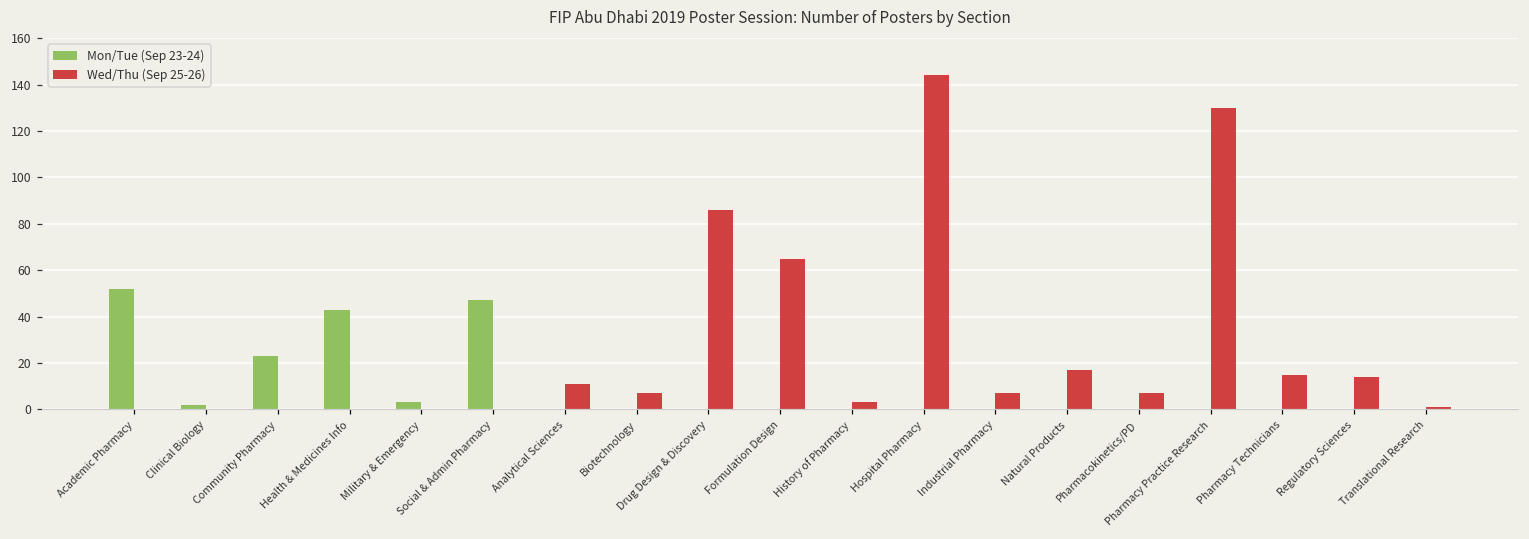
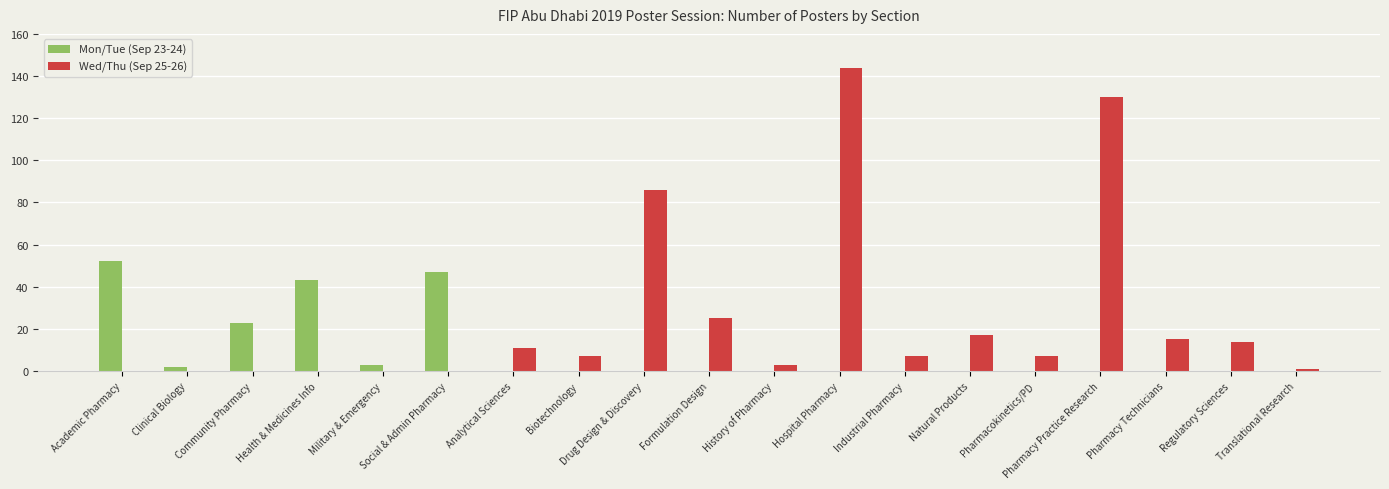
Wed/Thu (Sep 25-26), Formulation Design: 65 -> 25
